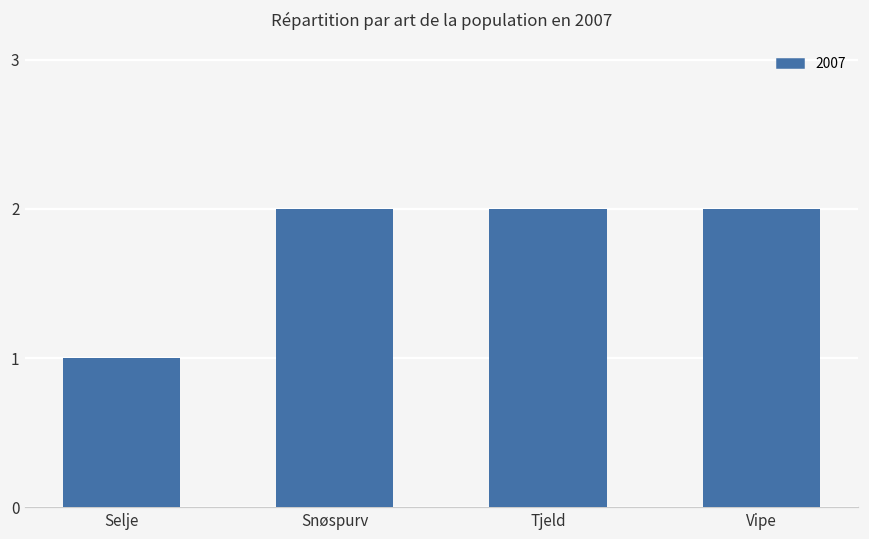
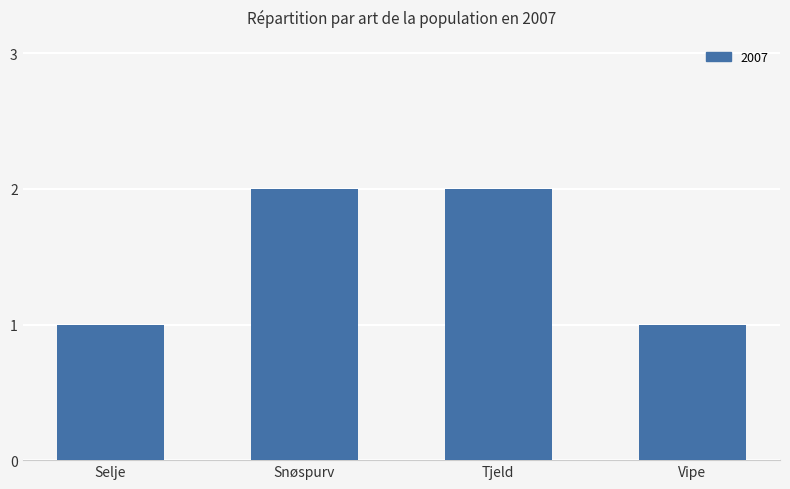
Vipe: 2 -> 1
